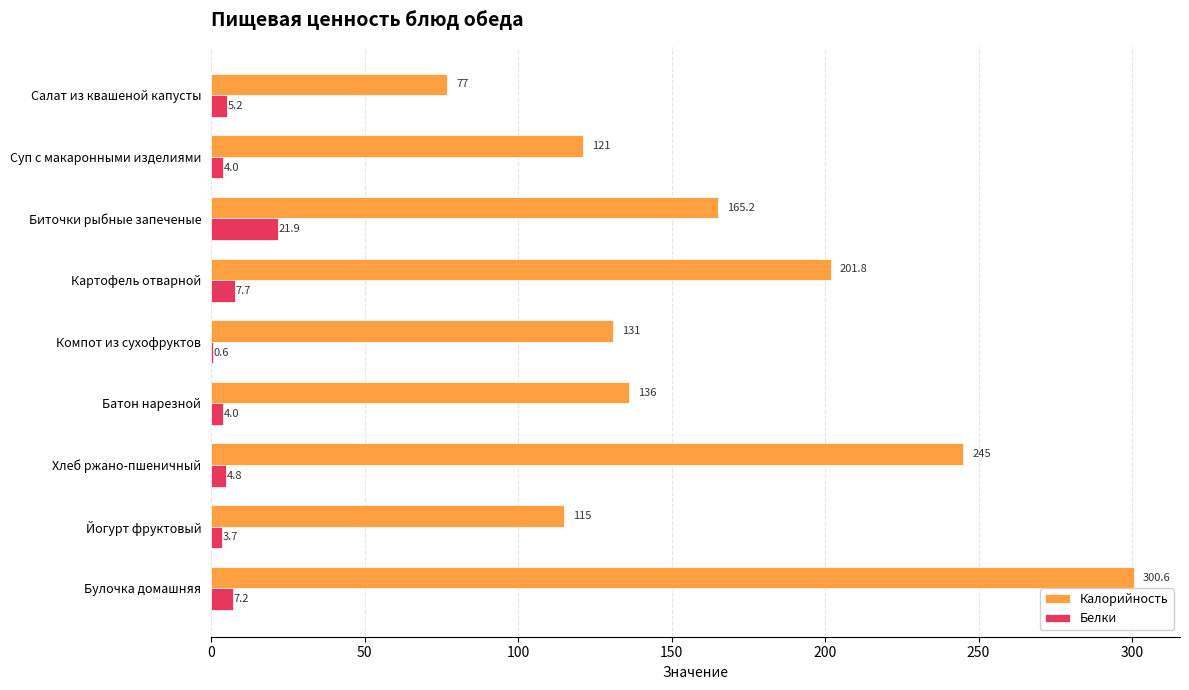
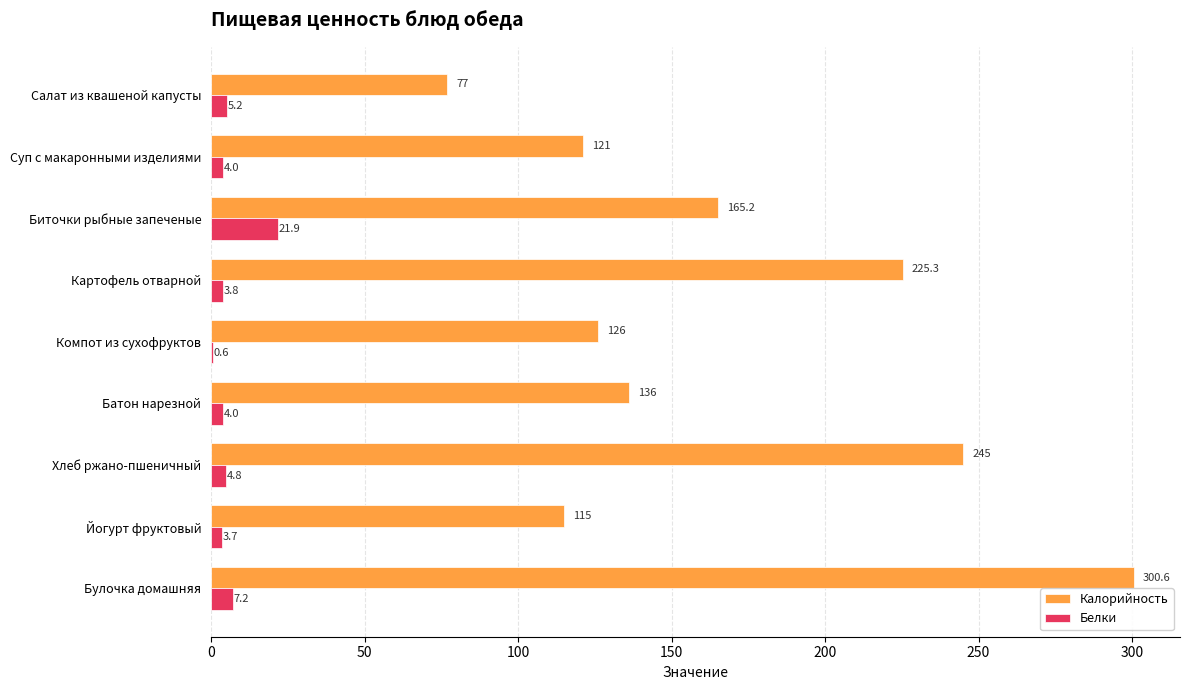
Калорийность, Картофель отварной: 201.8 -> 225.3
Белки, Картофель отварной: 7.7 -> 3.8
Калорийность, Компот из сухофруктов: 131 -> 126
